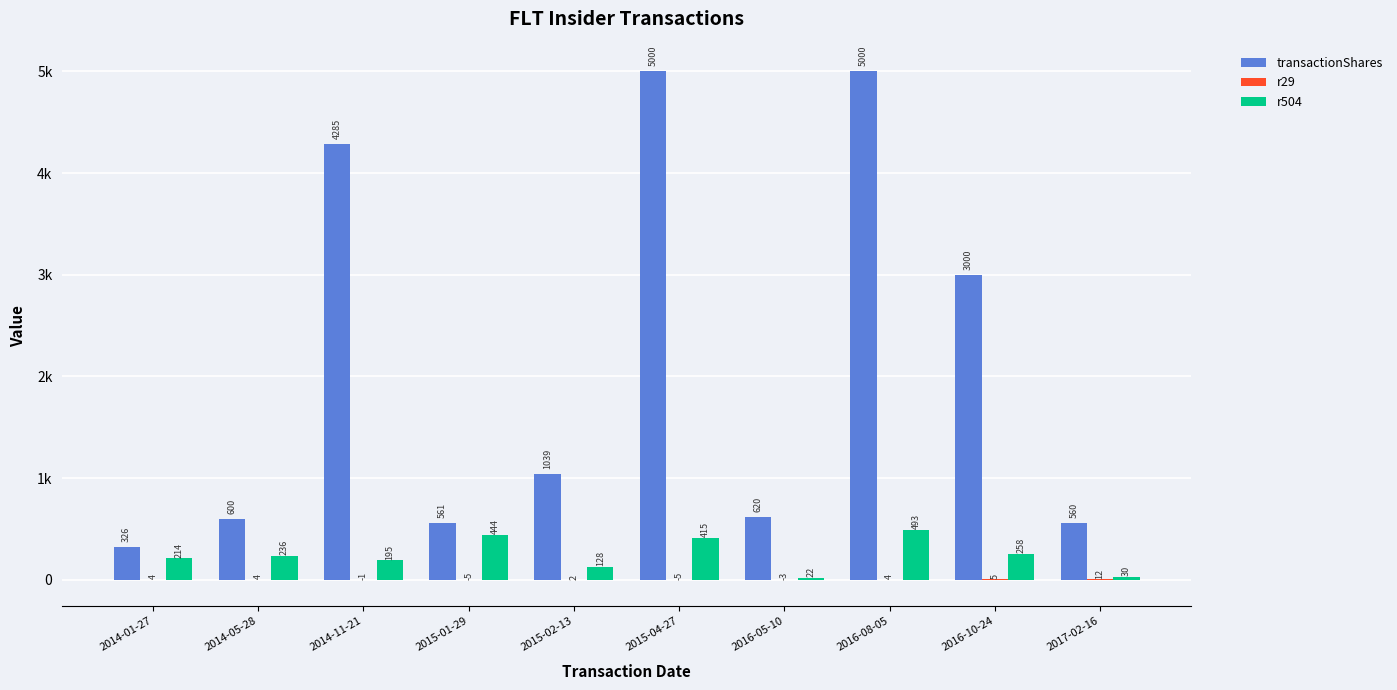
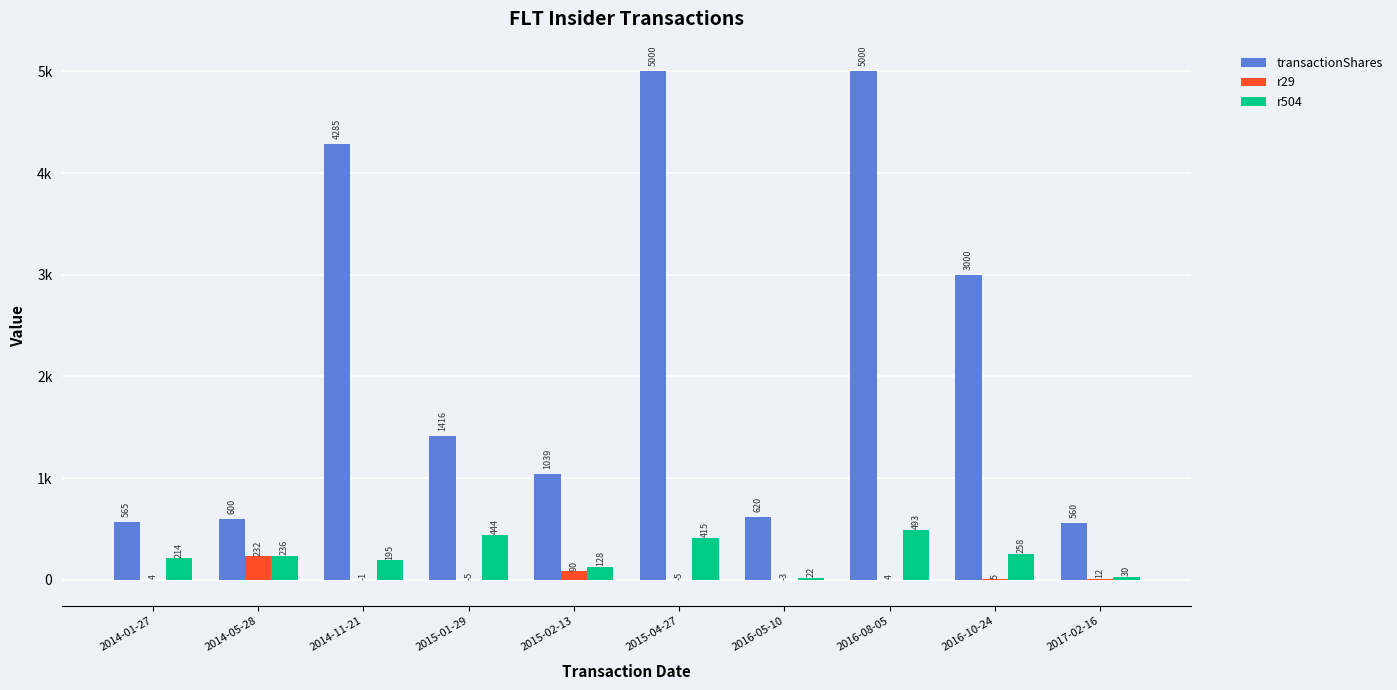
transactionShares, 2014-01-27: 326 -> 565
r29, 2014-05-28: 4 -> 232
transactionShares, 2015-01-29: 561 -> 1416
r29, 2015-02-13: 2 -> 90
